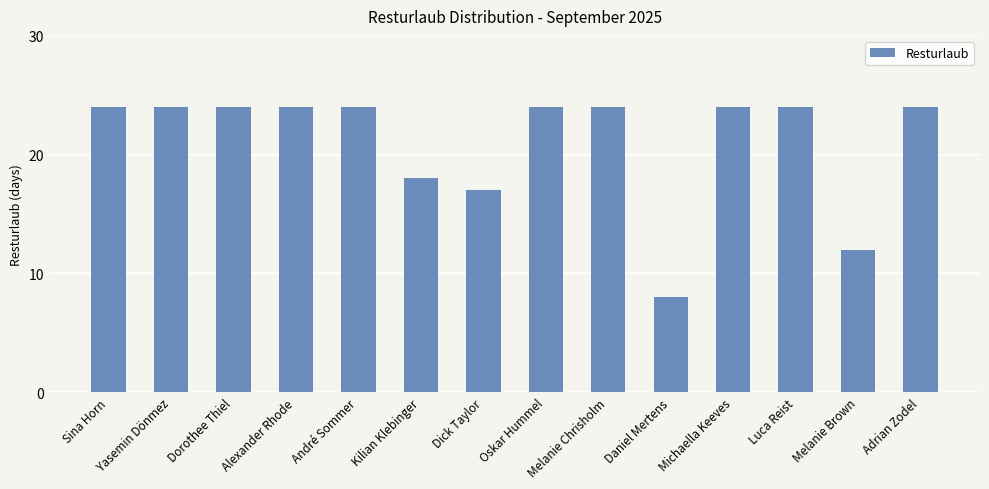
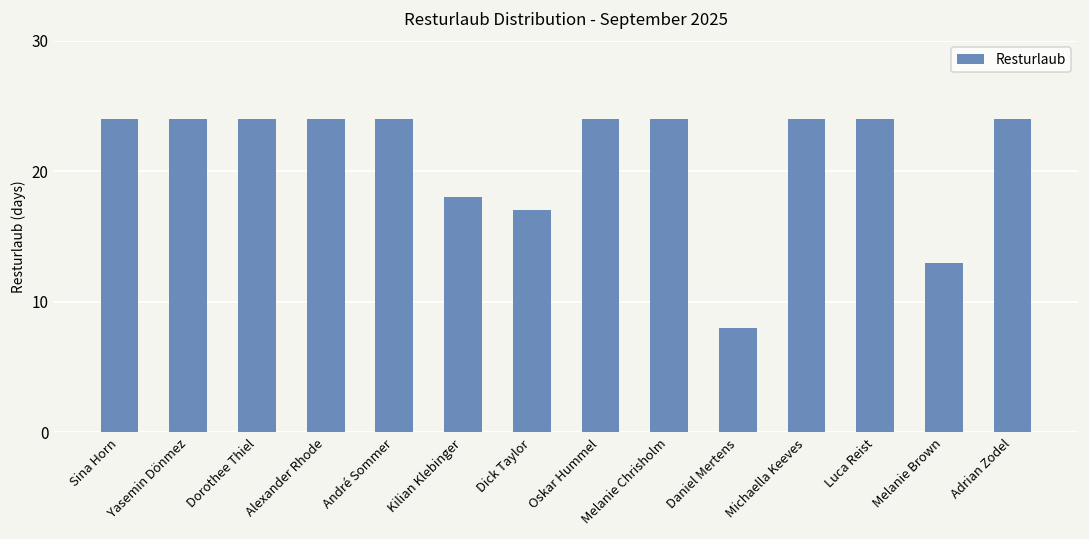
Melanie Brown: 12 -> 13
